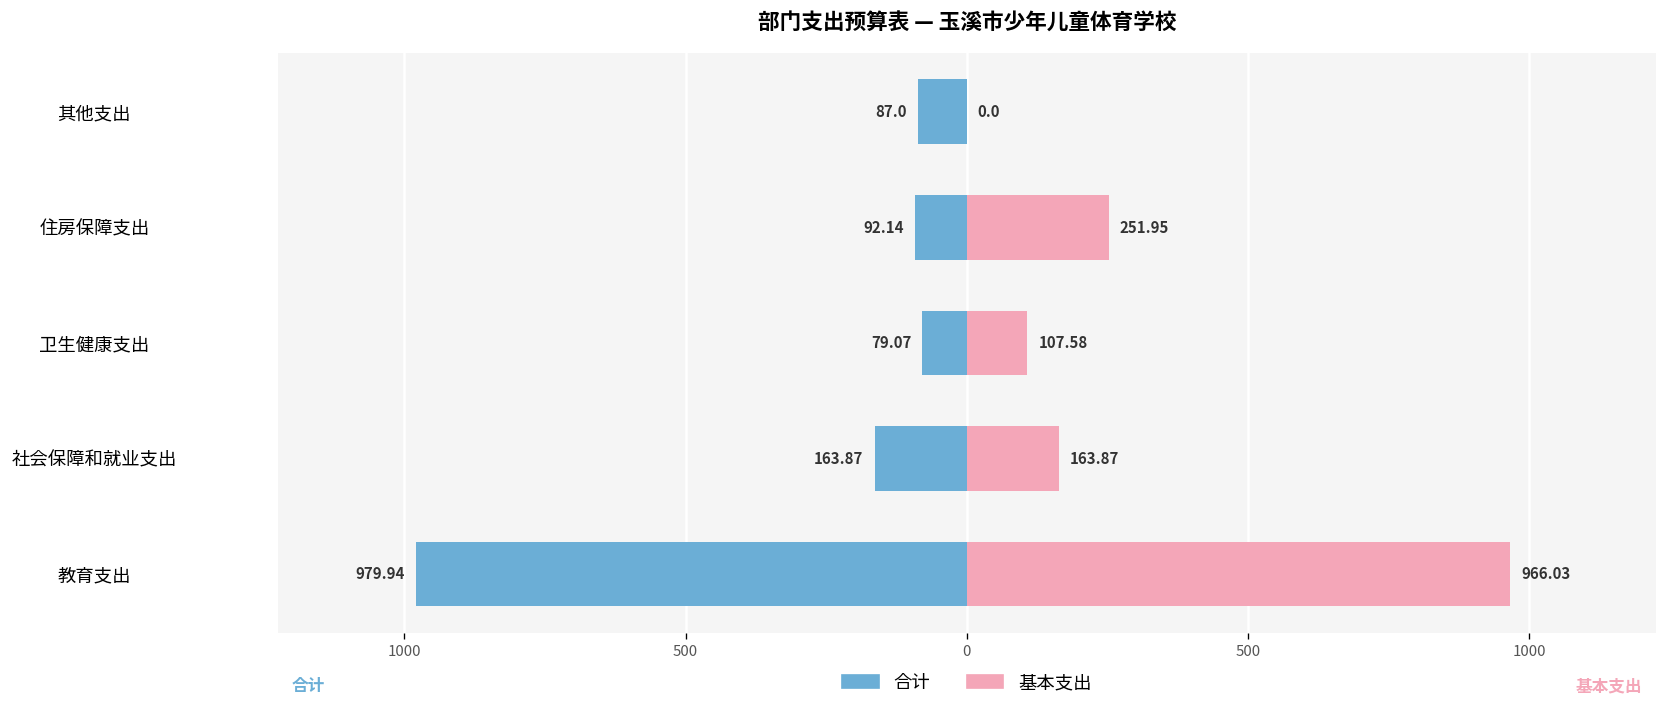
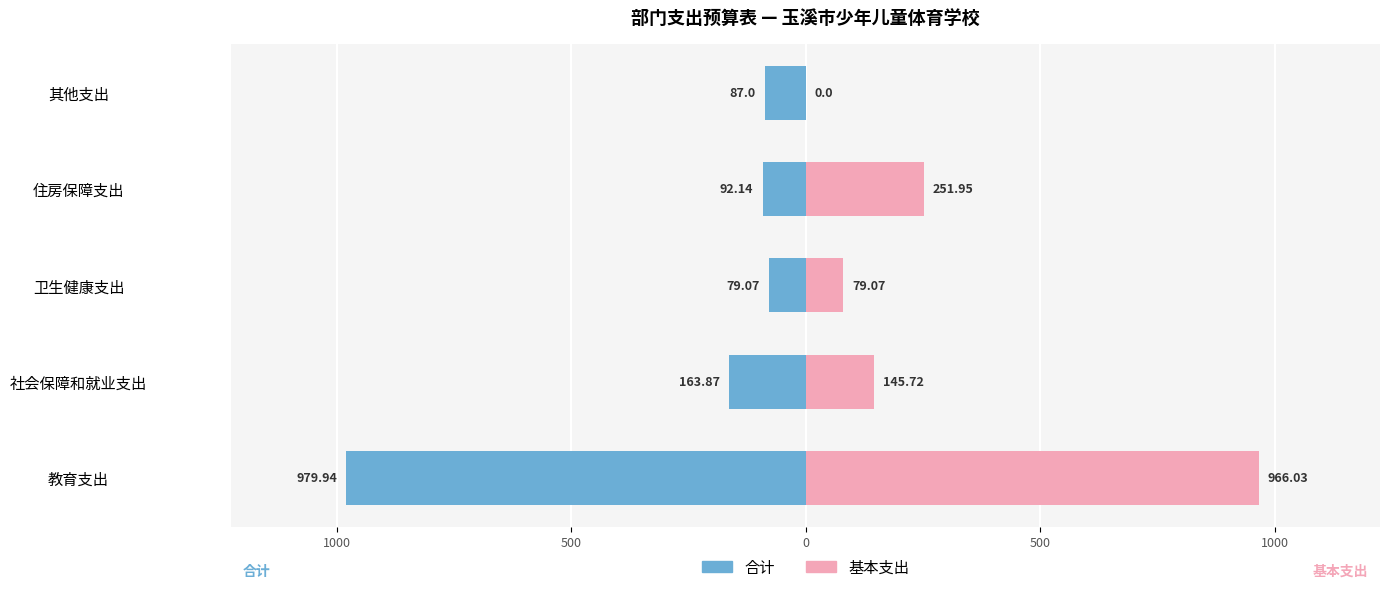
基本支出, 卫生健康支出: 107.58 -> 79.07
基本支出, 社会保障和就业支出: 163.87 -> 145.72
